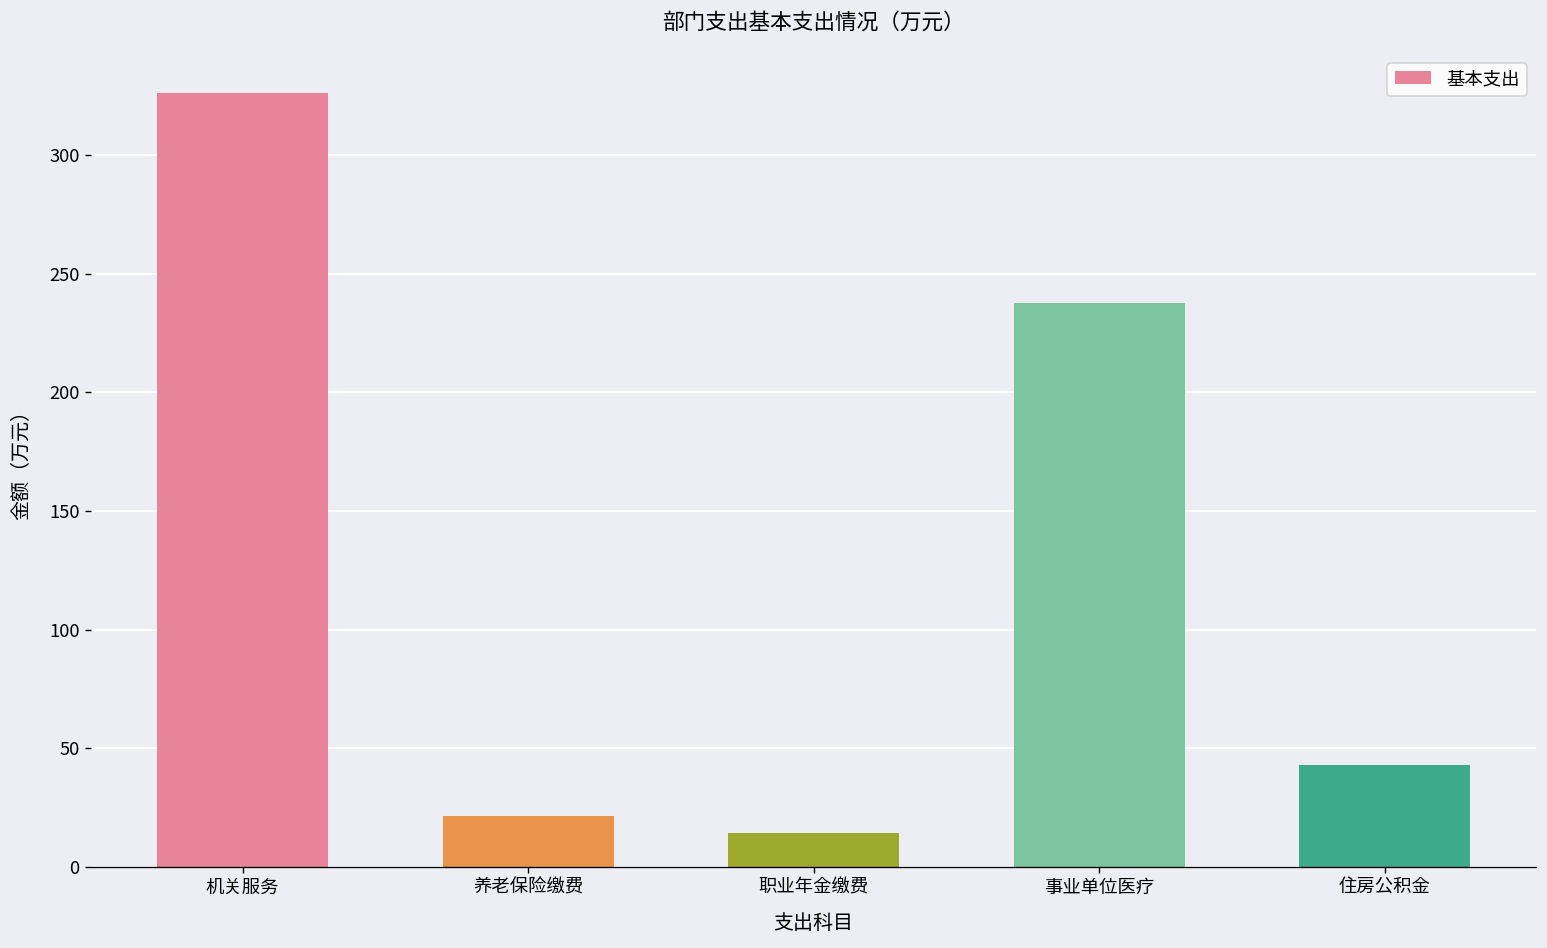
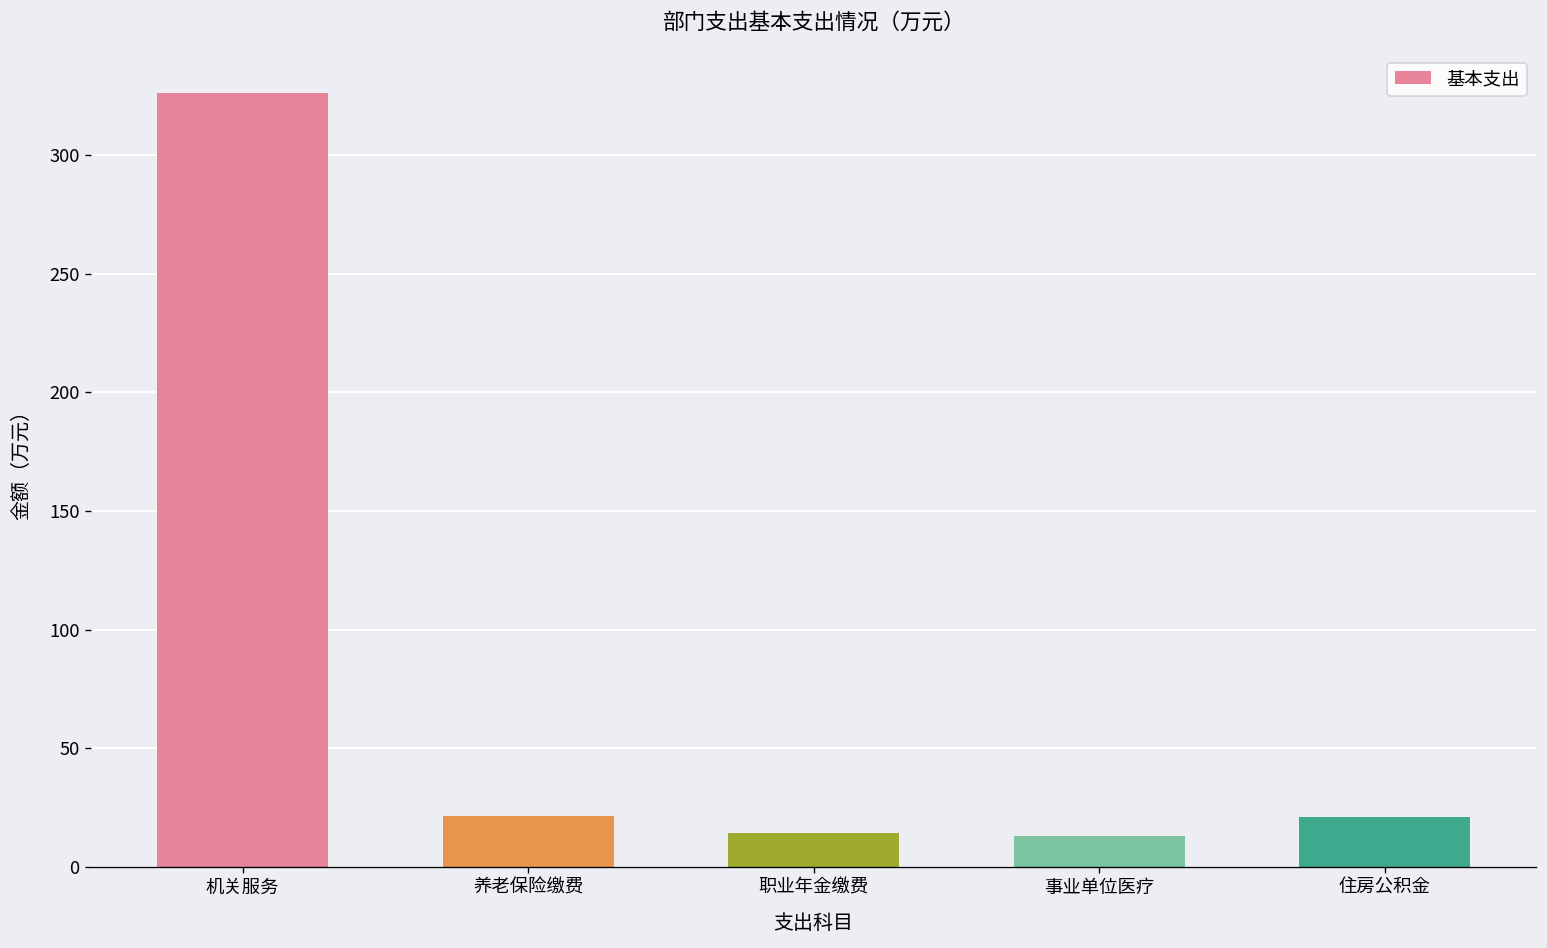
事业单位医疗: 238 -> 13
住房公积金: 43 -> 21
